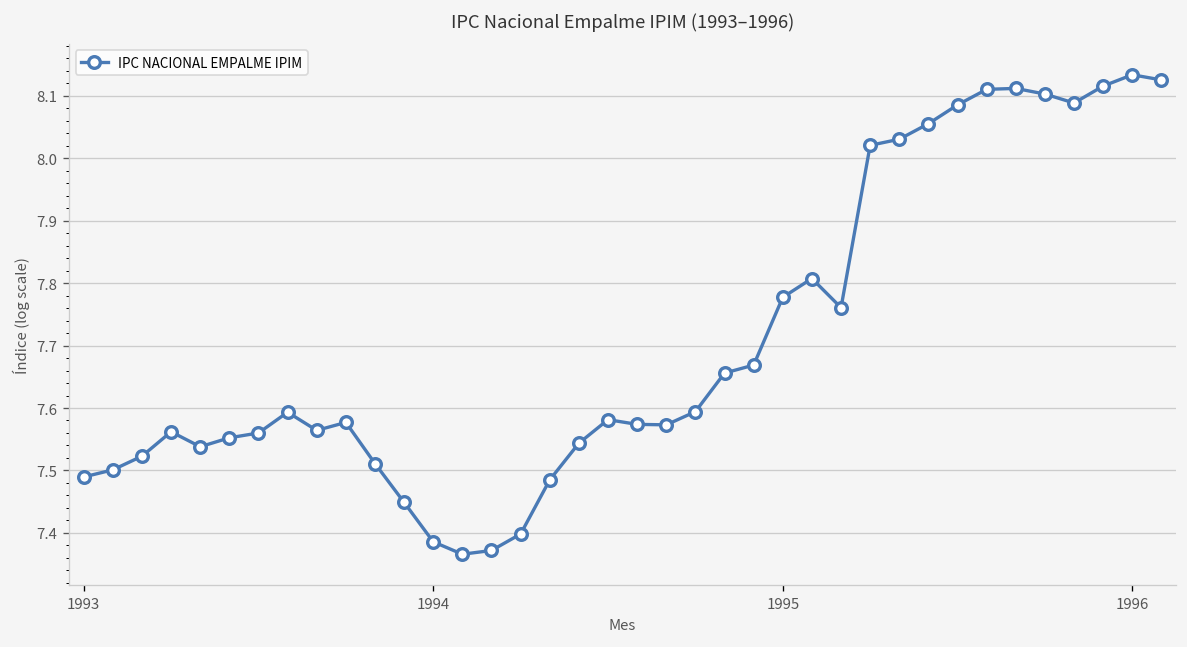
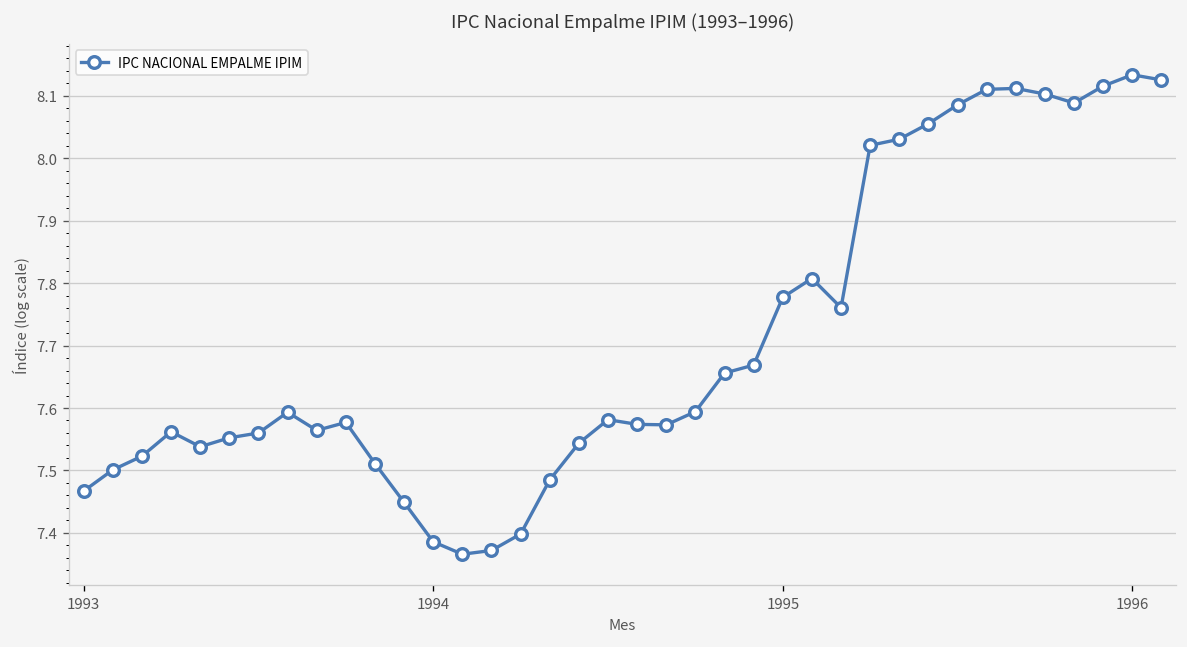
1993: 7.49 -> 7.47
